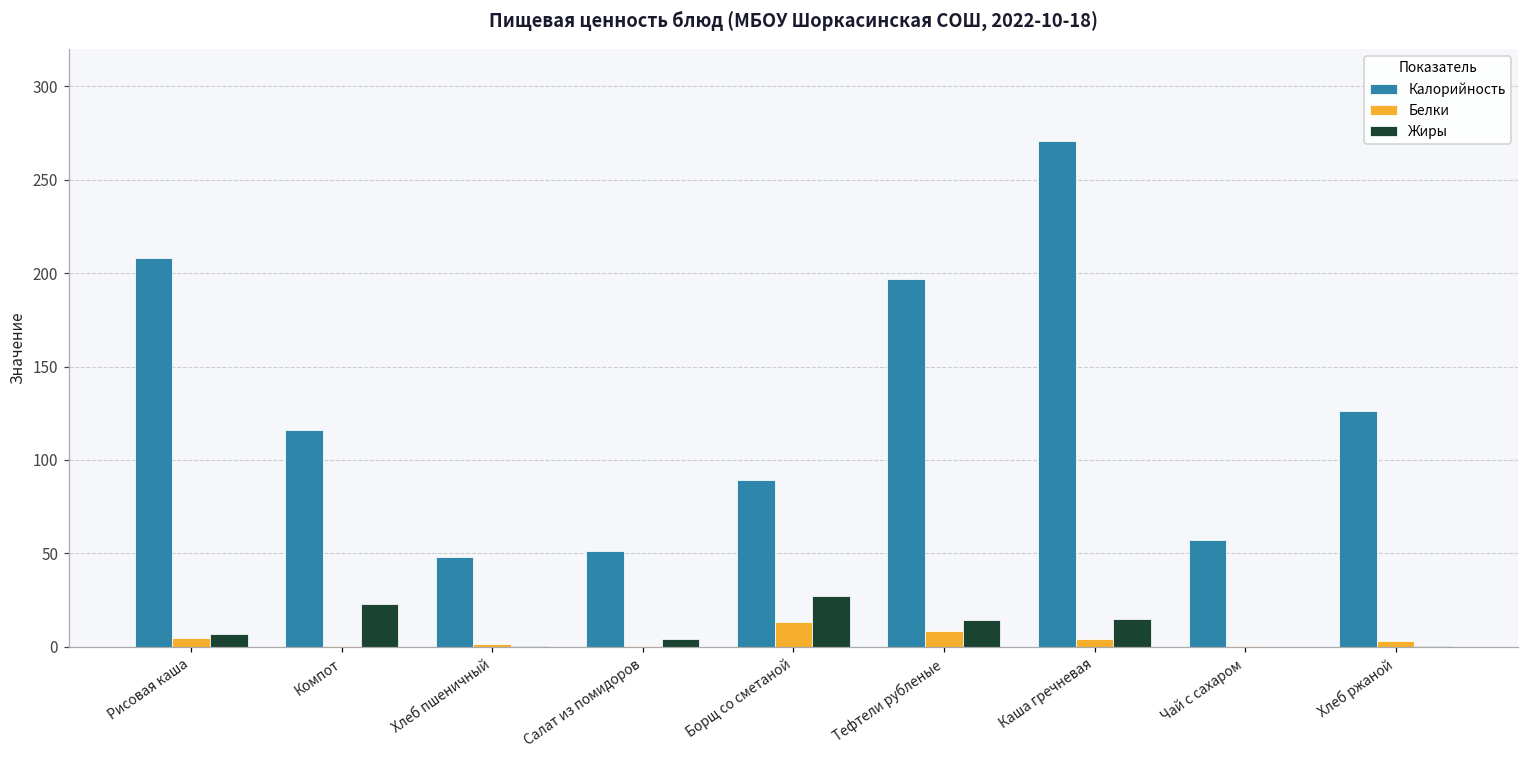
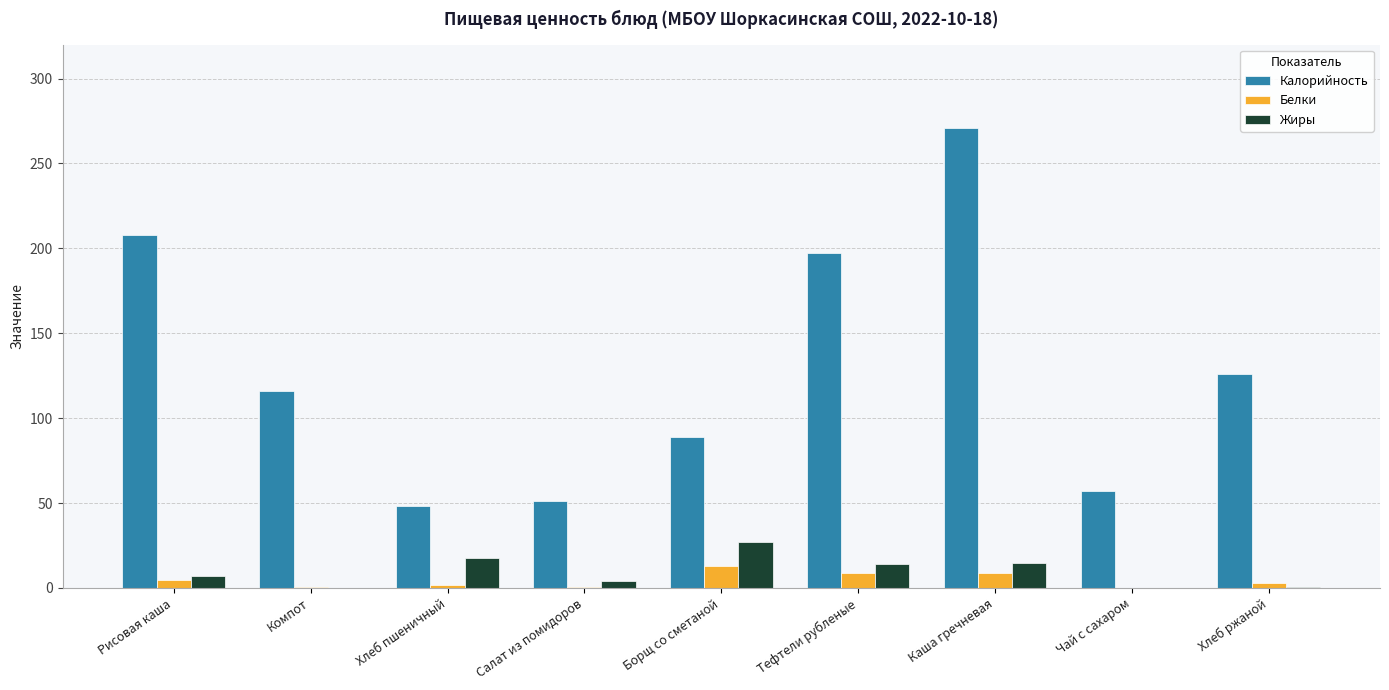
Жиры, Компот: 23 -> 0
Жиры, Хлеб пшеничный: 0 -> 18
Белки, Каша гречневая: 4 -> 9
